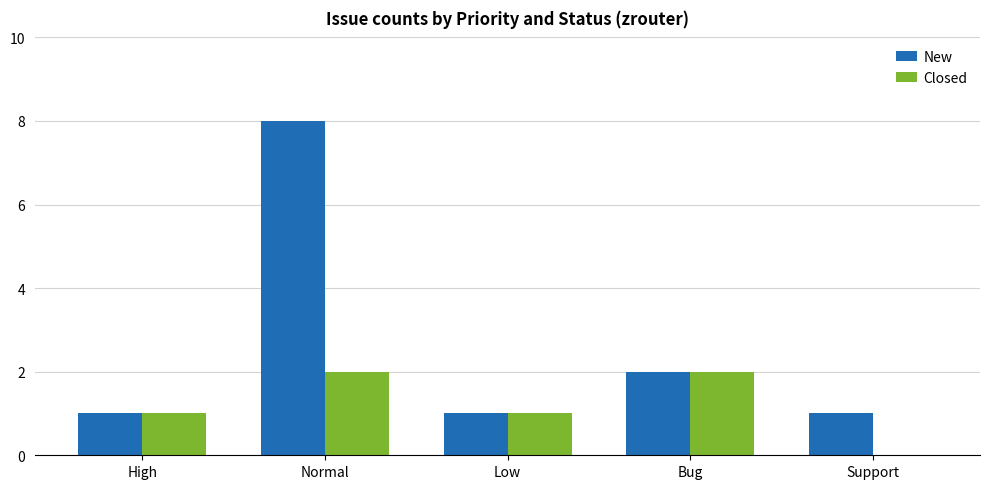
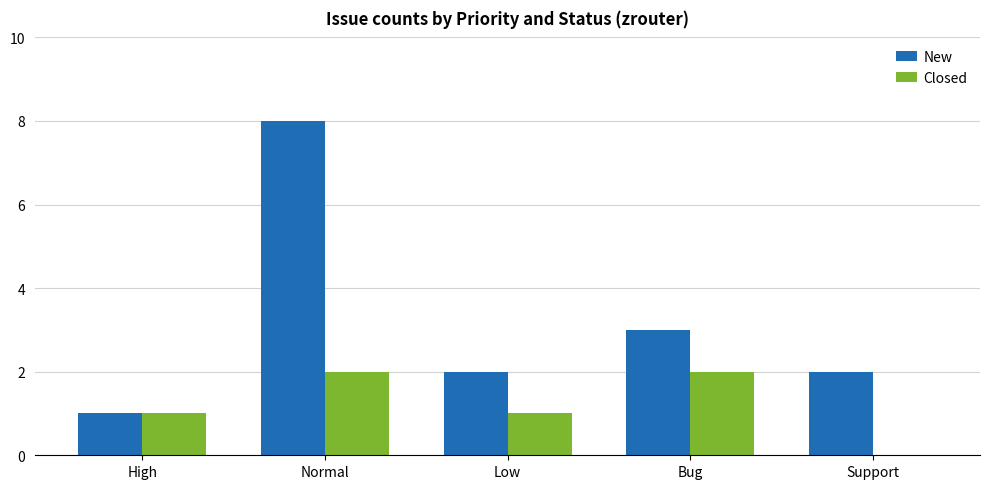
New, Low: 1 -> 2
New, Bug: 2 -> 3
New, Support: 1 -> 2
